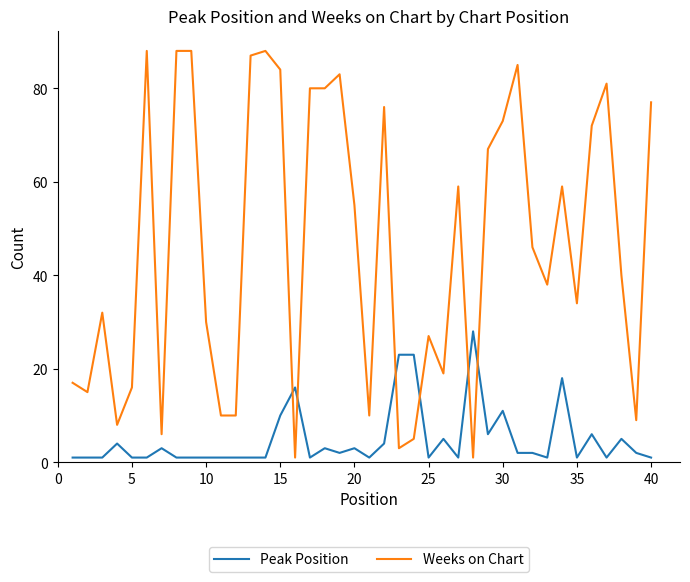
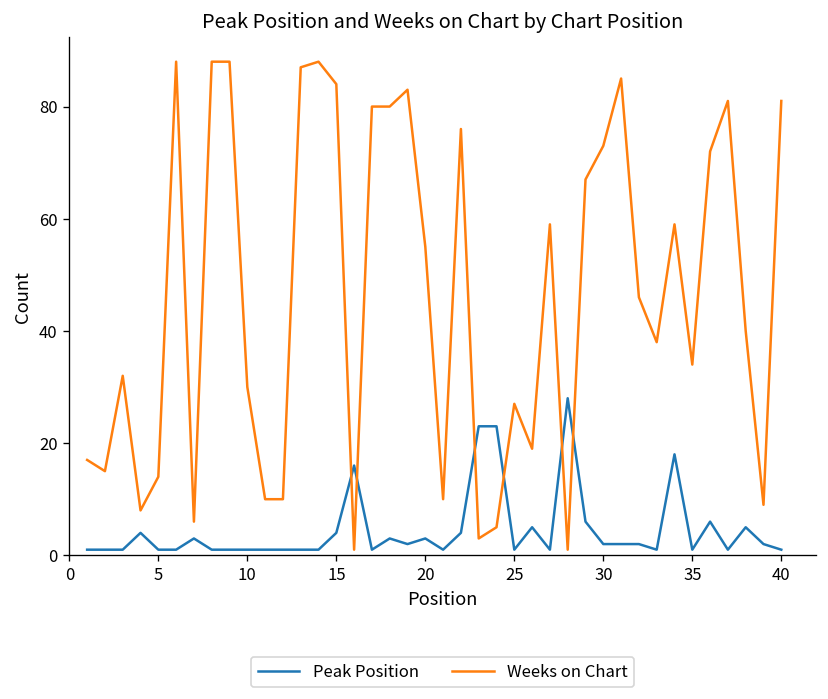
Weeks on Chart, 5: 16 -> 14
Peak Position, 15: 10 -> 4
Peak Position, 30: 11 -> 2
Weeks on Chart, 40: 77 -> 81
